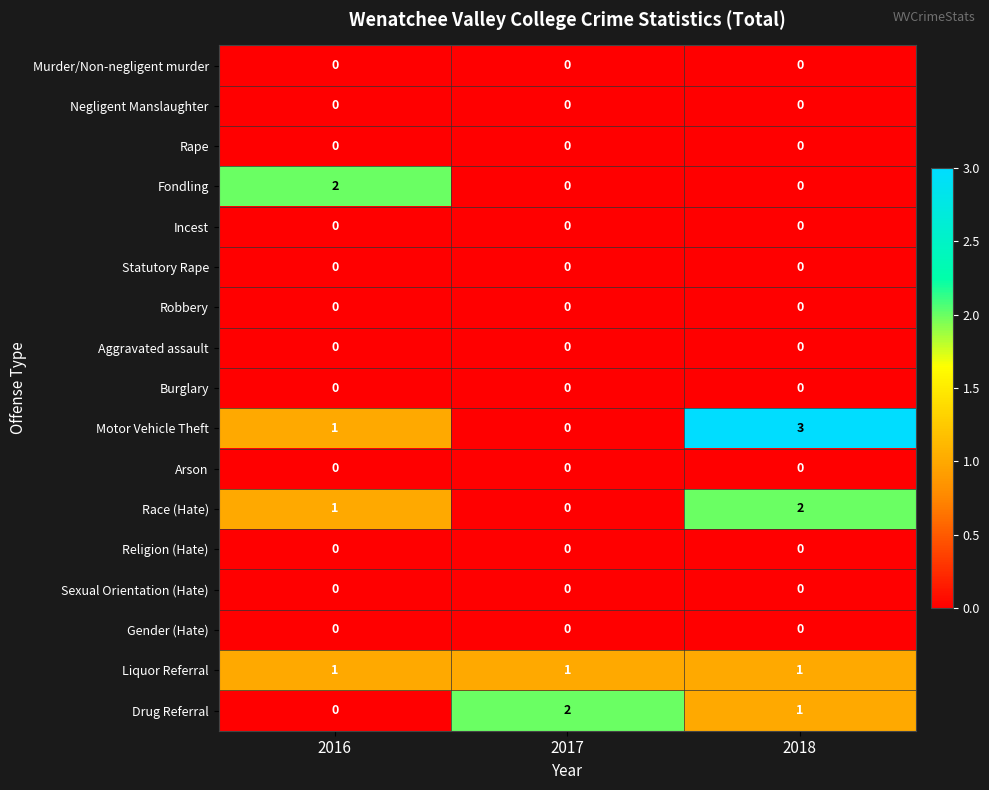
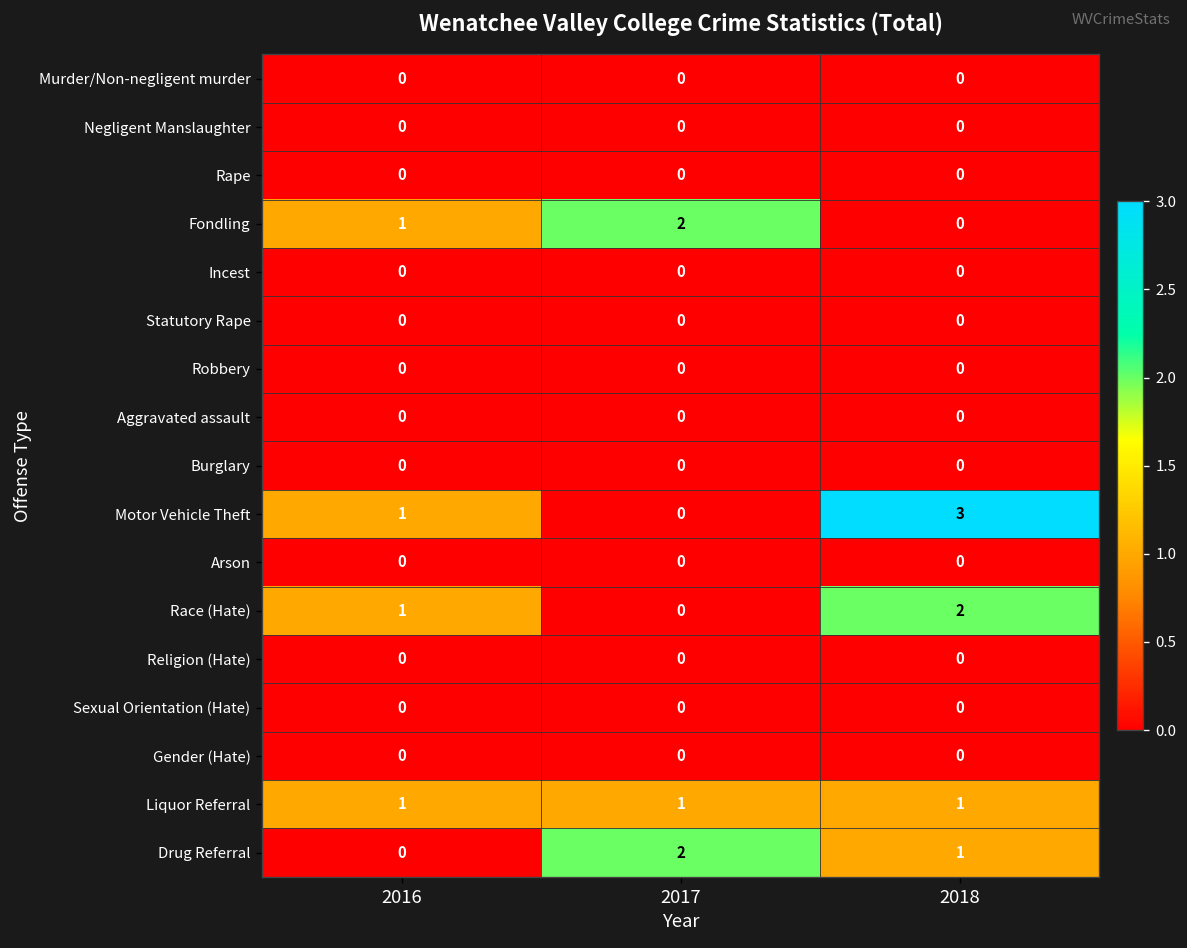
Fondling, 2016: 2 -> 1
Fondling, 2017: 0 -> 2
